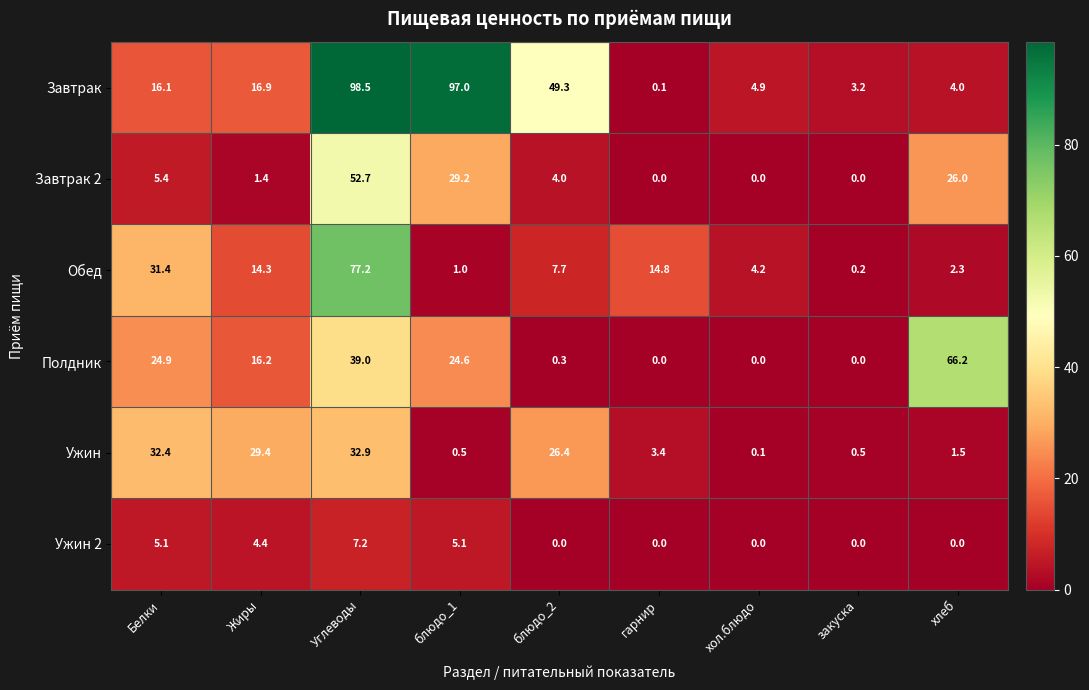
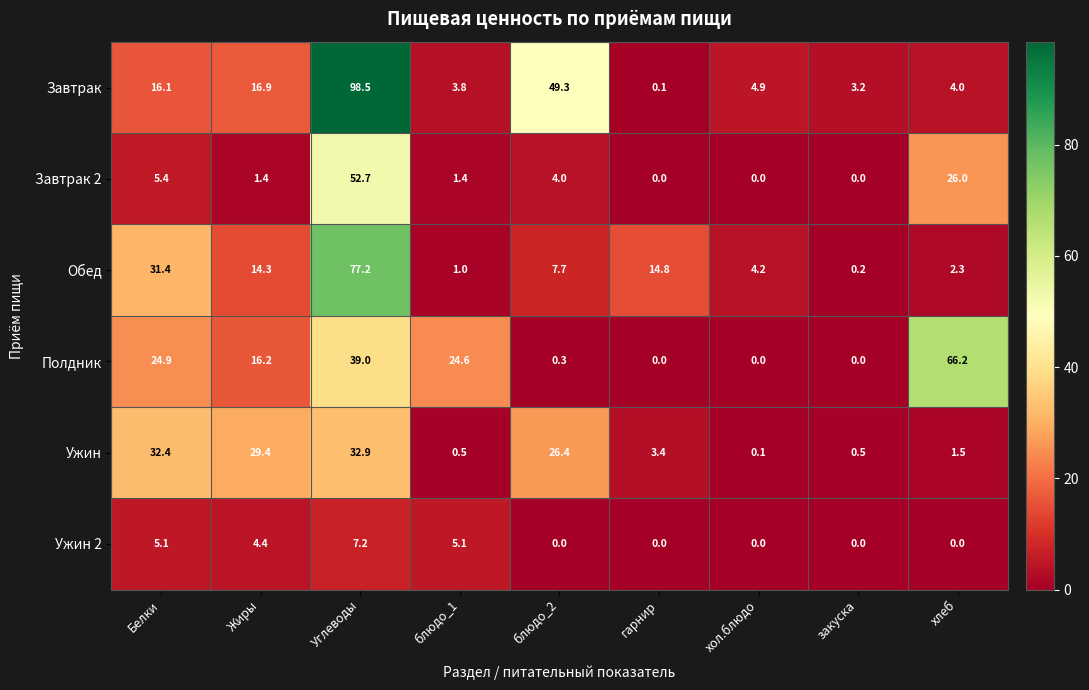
Завтрак, блюдо_1: 97.0 -> 3.8
Завтрак 2, блюдо_1: 29.2 -> 1.4
